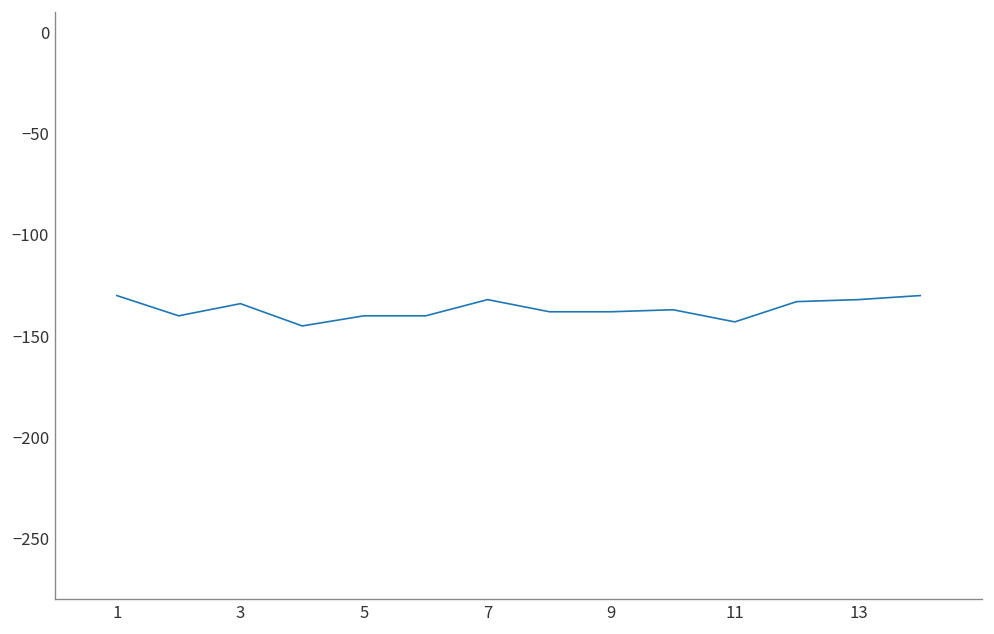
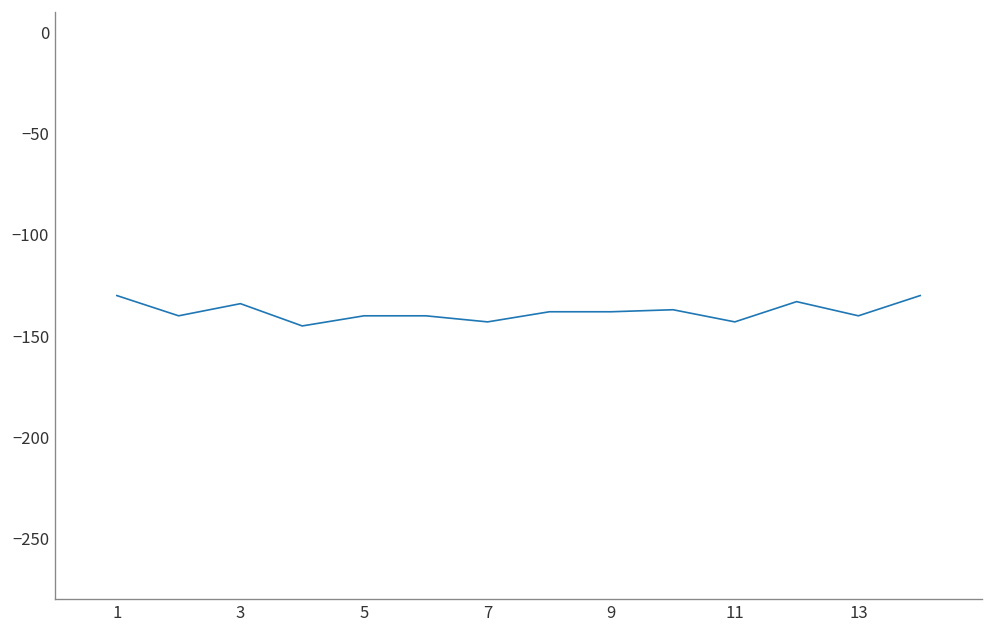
7: -132 -> -143
13: -132 -> -140
